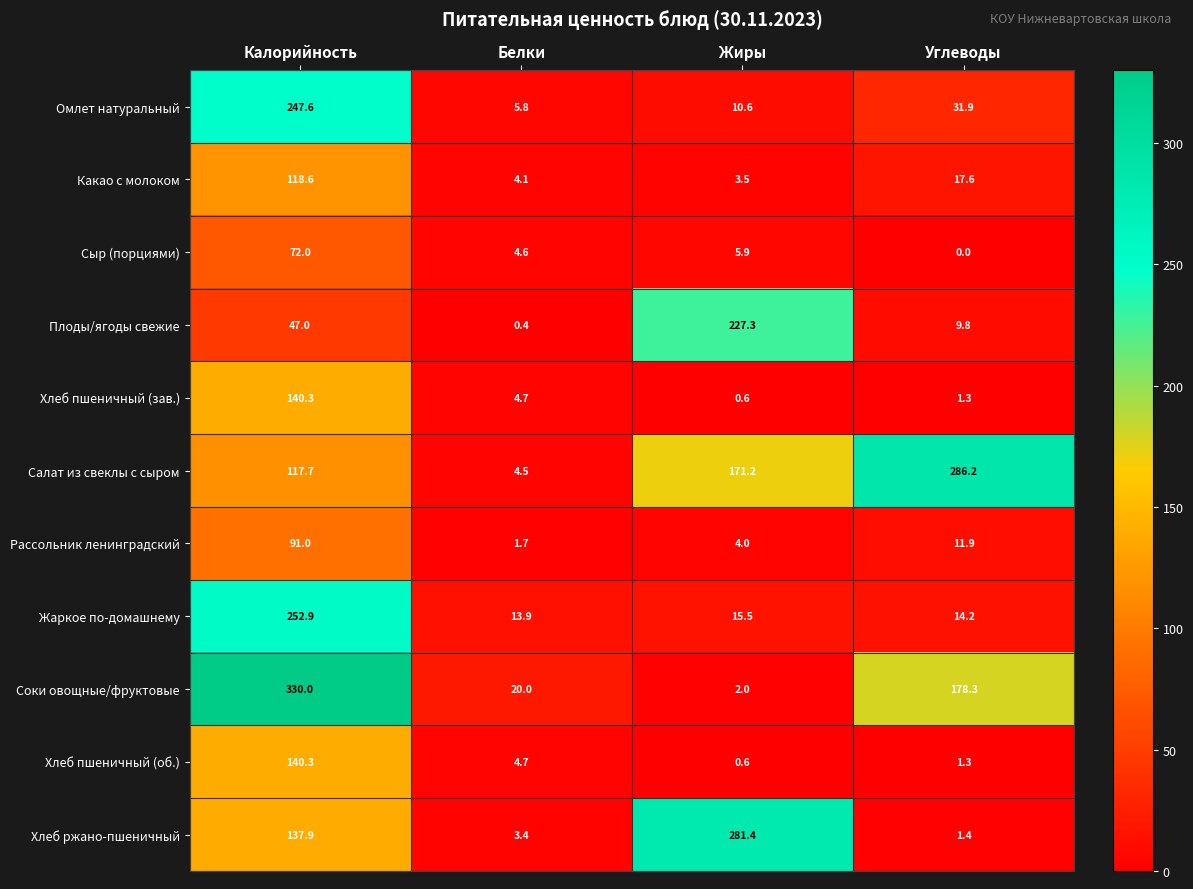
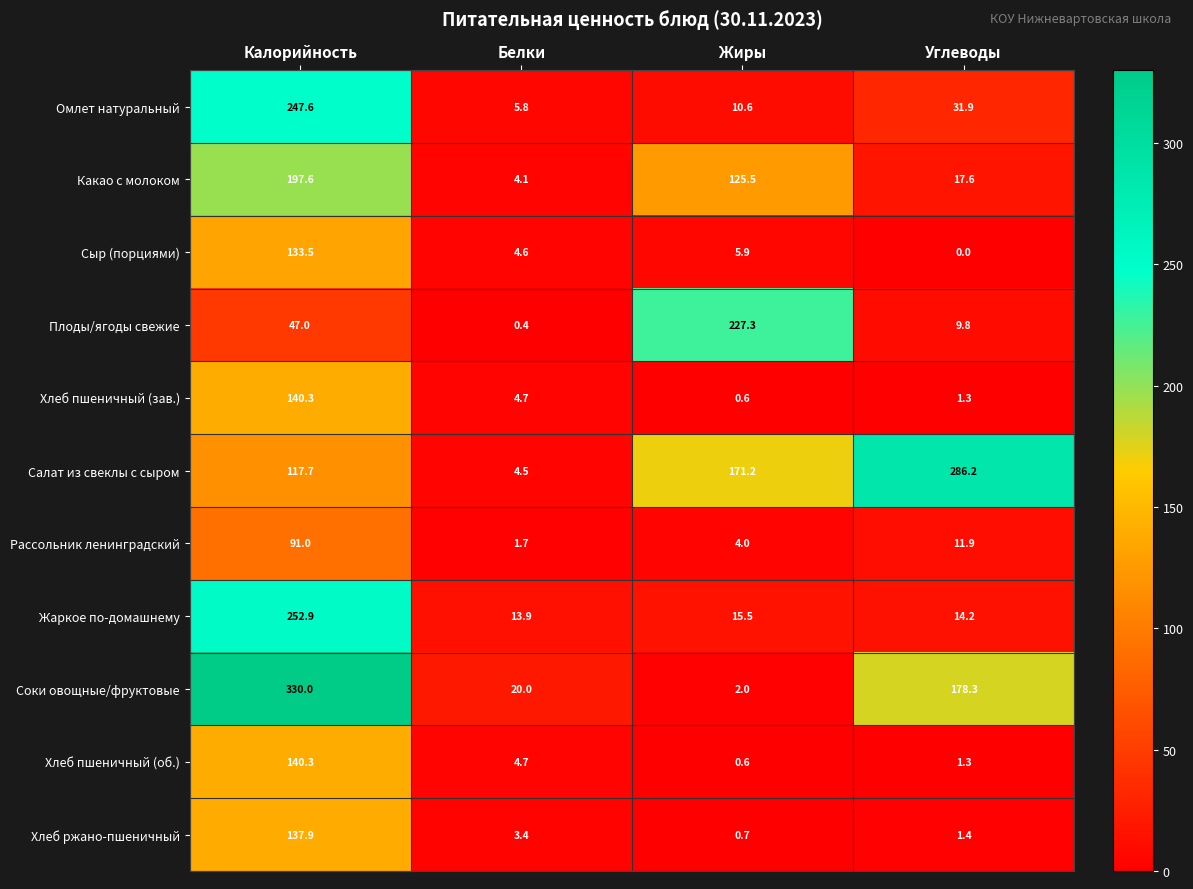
Какао с молоком, Калорийность: 118.6 -> 197.6
Какао с молоком, Жиры: 3.5 -> 125.5
Сыр (порциями), Калорийность: 72.0 -> 133.5
Хлеб ржано-пшеничный, Жиры: 281.4 -> 0.7
